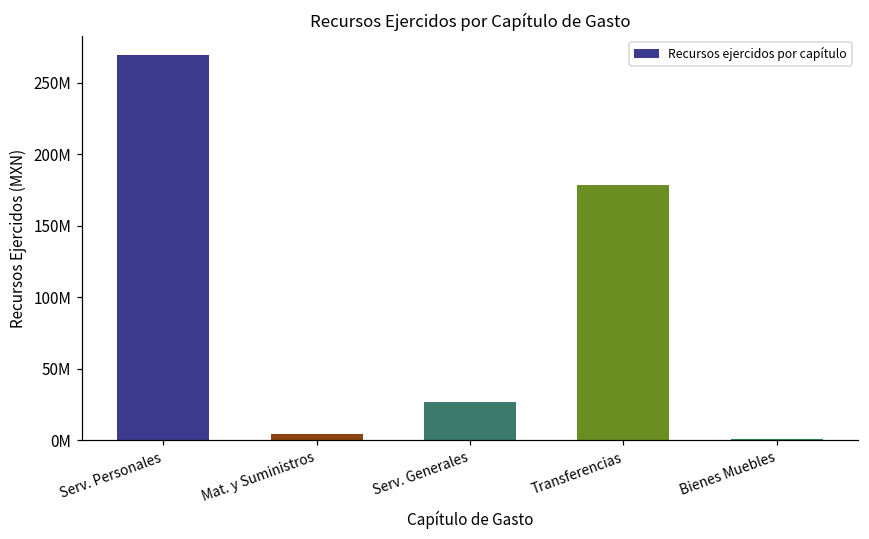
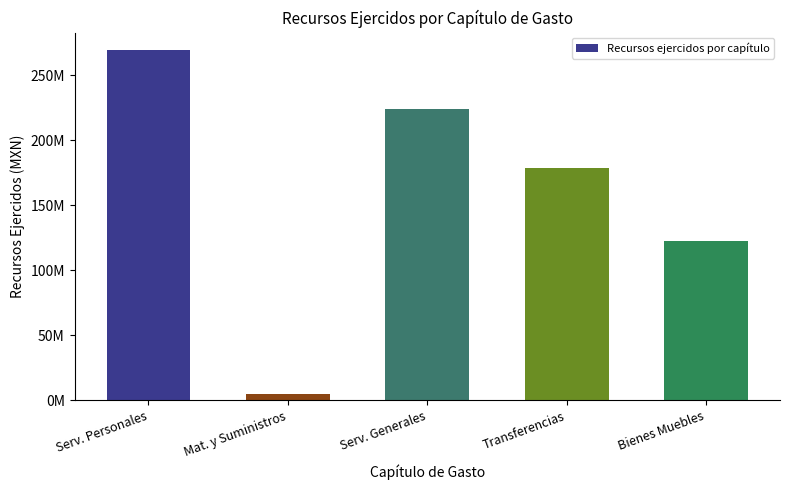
Serv. Generales: 27000000 -> 224000000
Bienes Muebles: 1000000 -> 123000000
